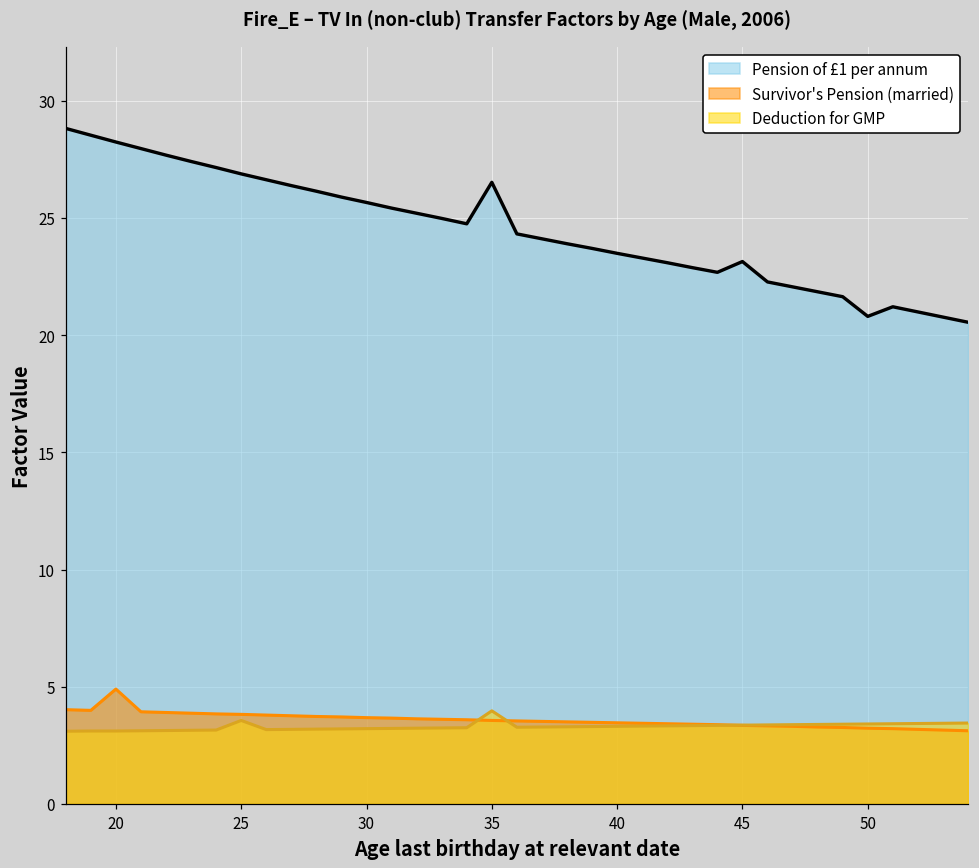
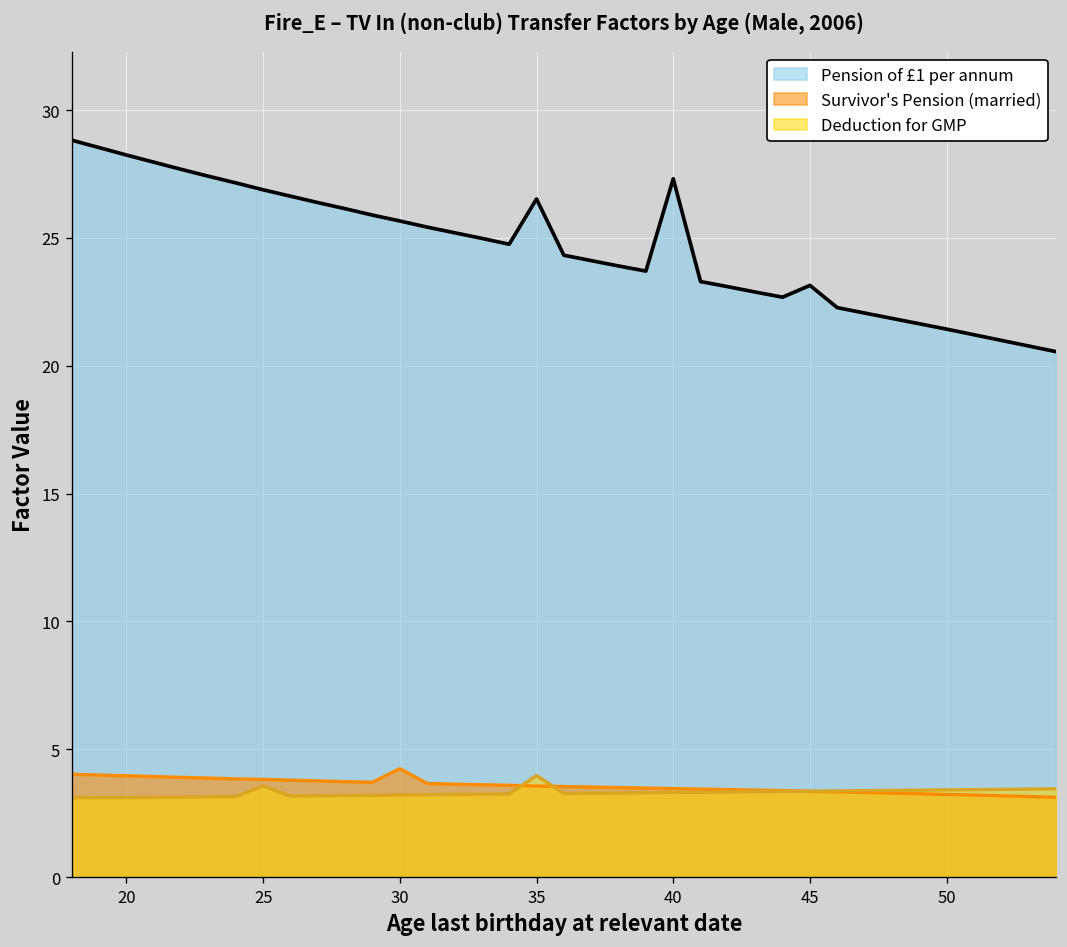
Survivor's Pension (married), 20: 4.9 -> 4.0
Survivor's Pension (married), 30: 3.7 -> 4.2
Pension of £1 per annum, 40: 23.5 -> 27.3
Pension of £1 per annum, 50: 20.8 -> 21.4
